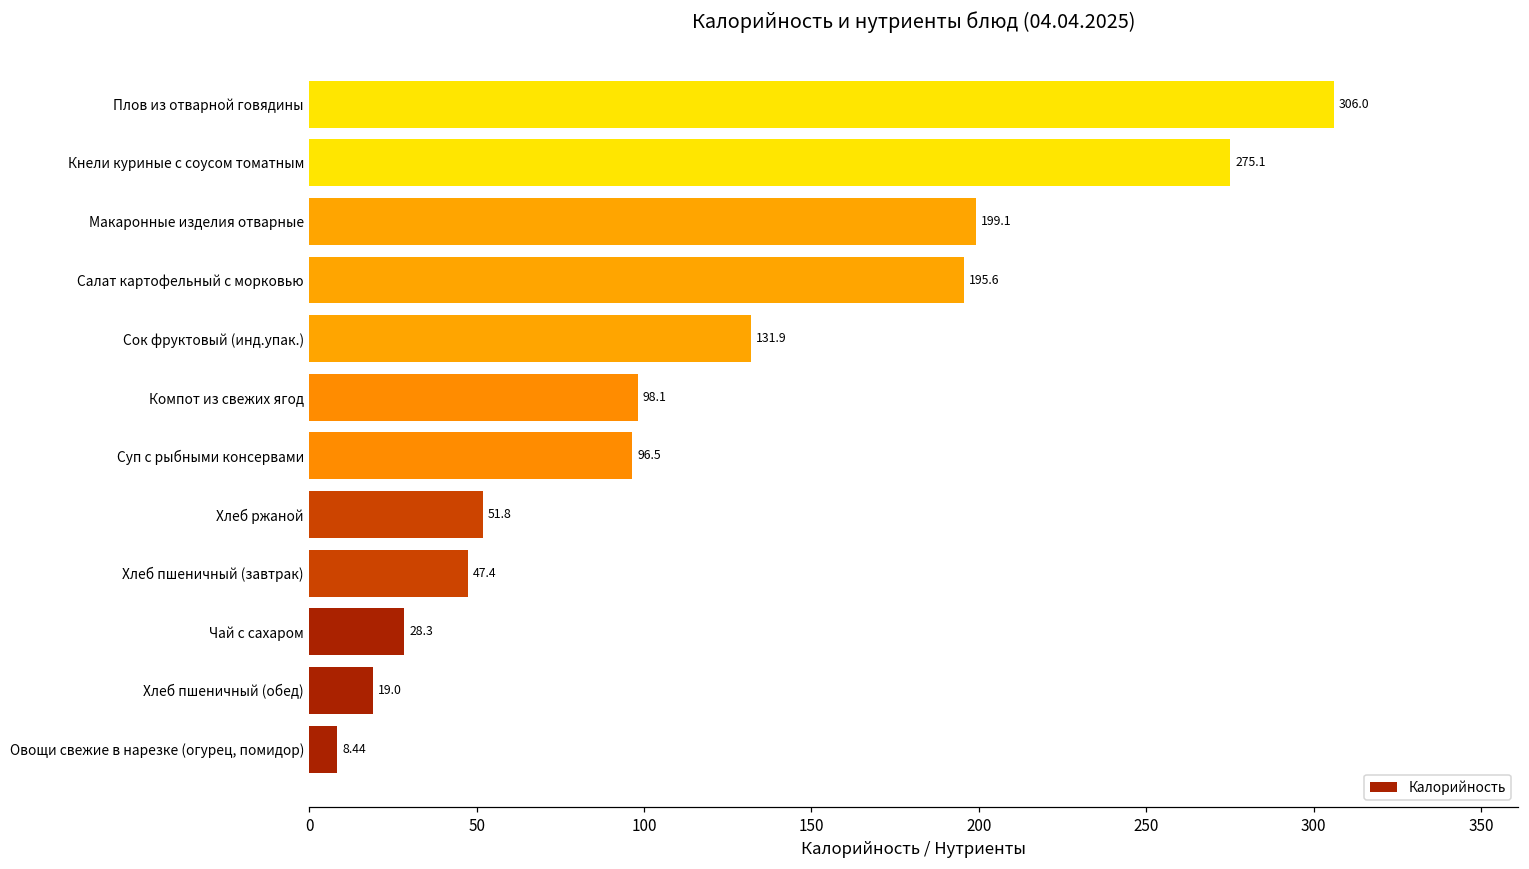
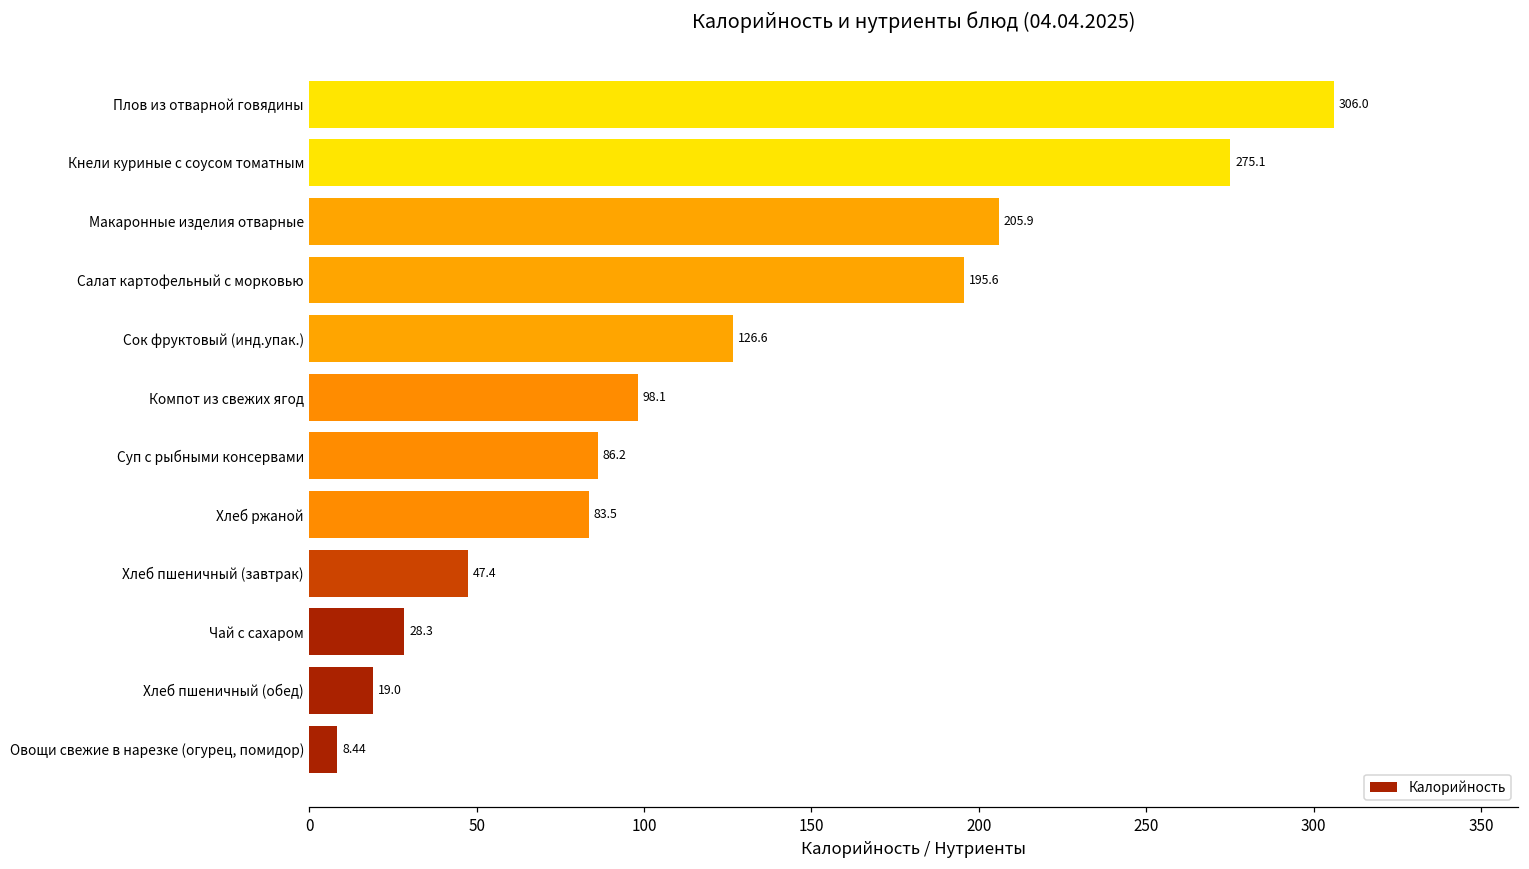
Макаронные изделия отварные: 199.1 -> 205.9
Сок фруктовый (инд.упак.): 131.9 -> 126.6
Суп с рыбными консервами: 96.5 -> 86.2
Хлеб ржаной: 51.8 -> 83.5
